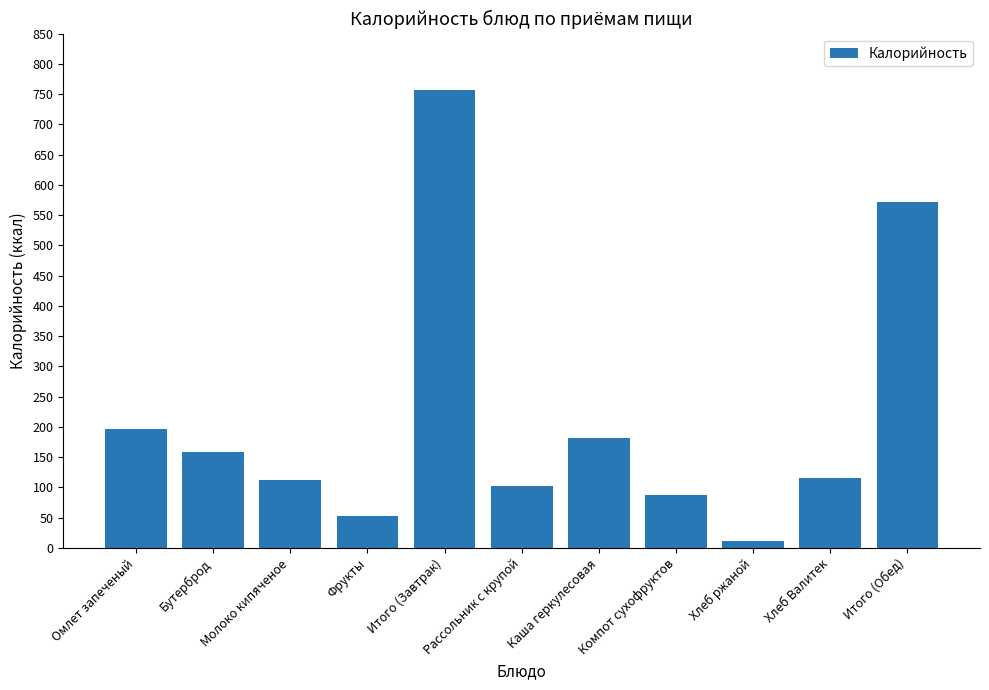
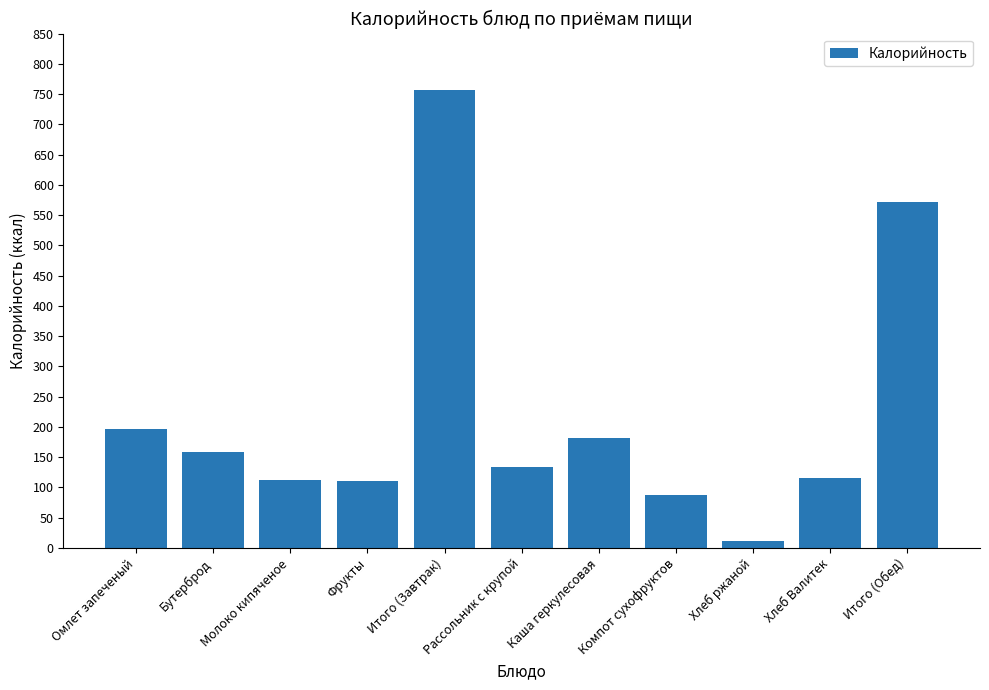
Фрукты: 50 -> 110
Рассольник с крупой: 100 -> 130
